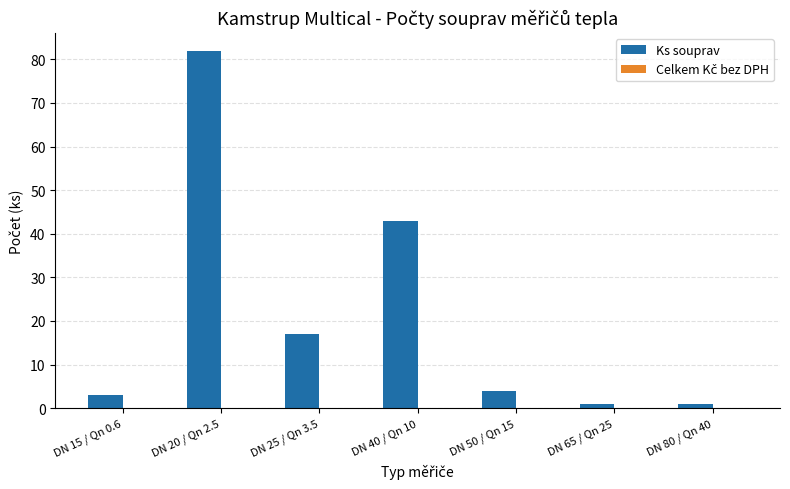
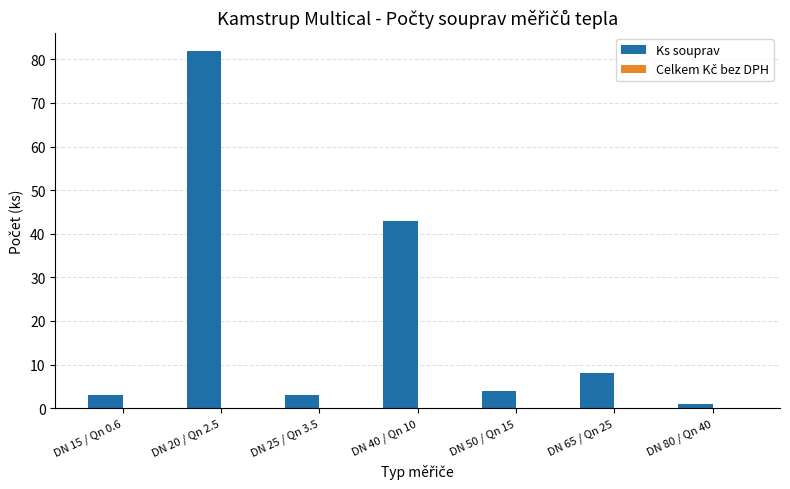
Ks souprav, DN 25 / Qn 3.5: 17 -> 3
Ks souprav, DN 65 / Qn 25: 1 -> 8
